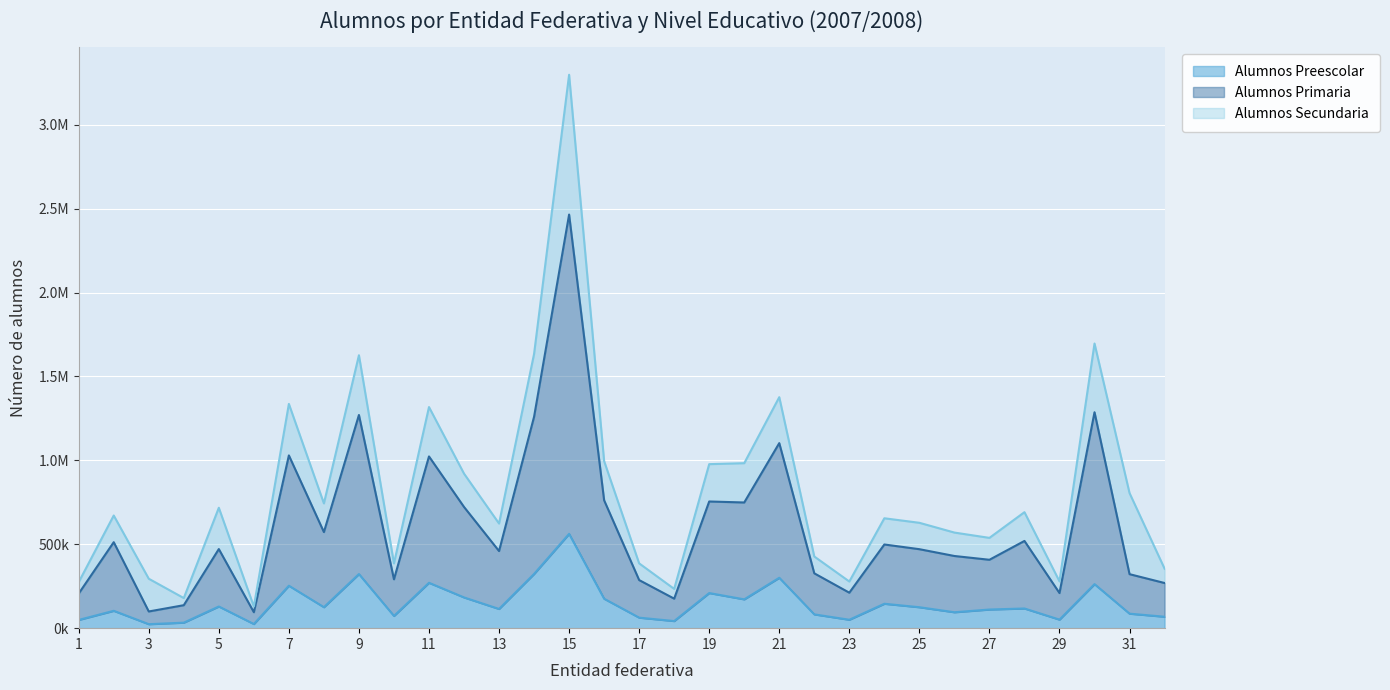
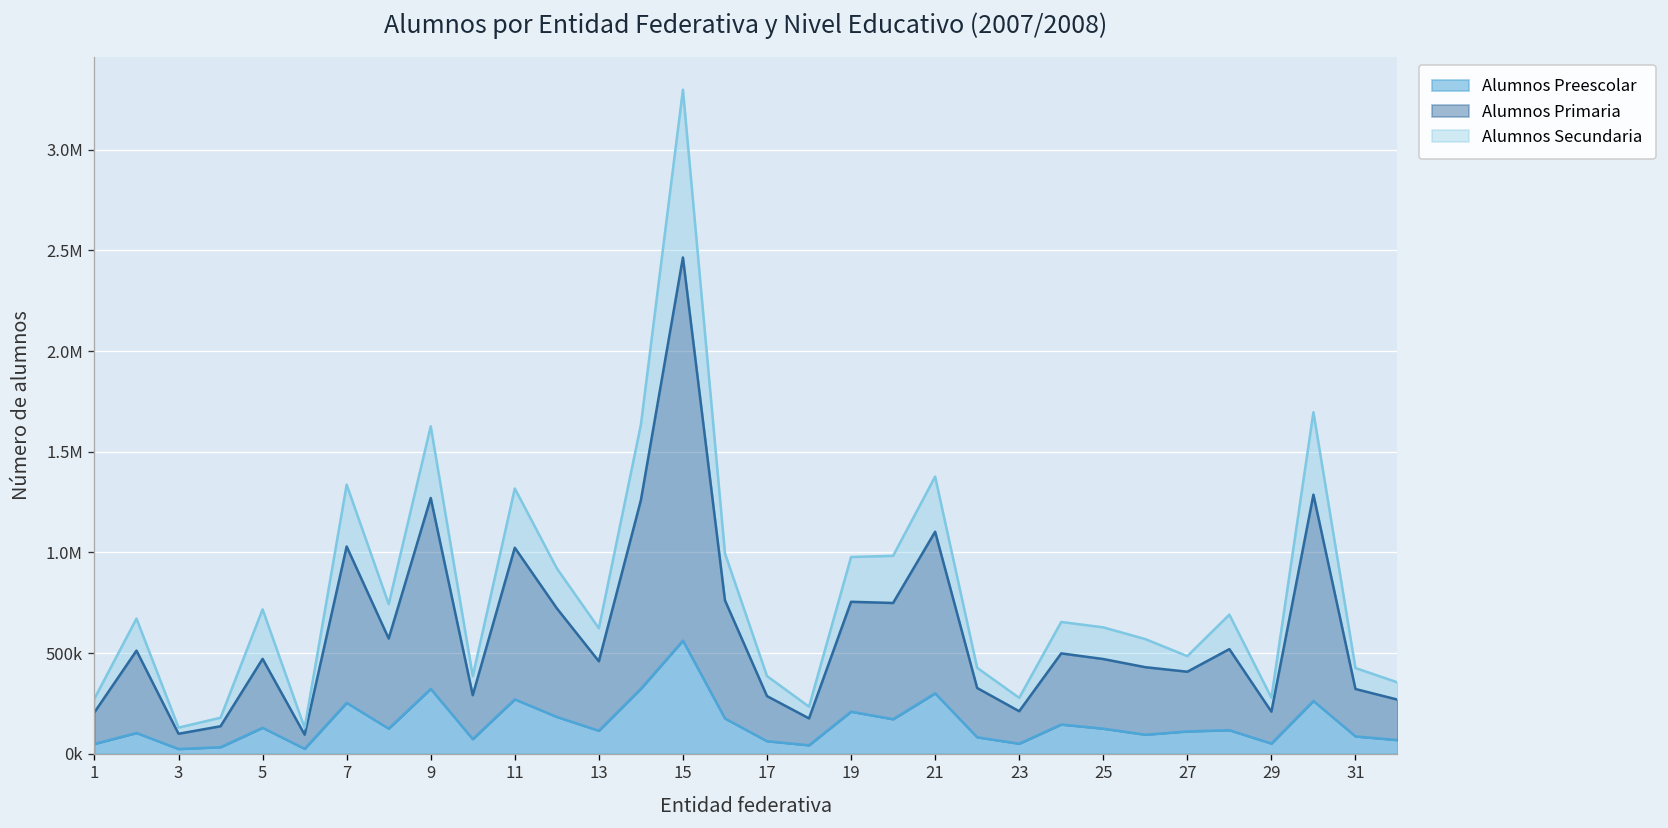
Alumnos Secundaria, 3: 200000 -> 30000
Alumnos Secundaria, 27: 130000 -> 80000
Alumnos Secundaria, 31: 480000 -> 100000
